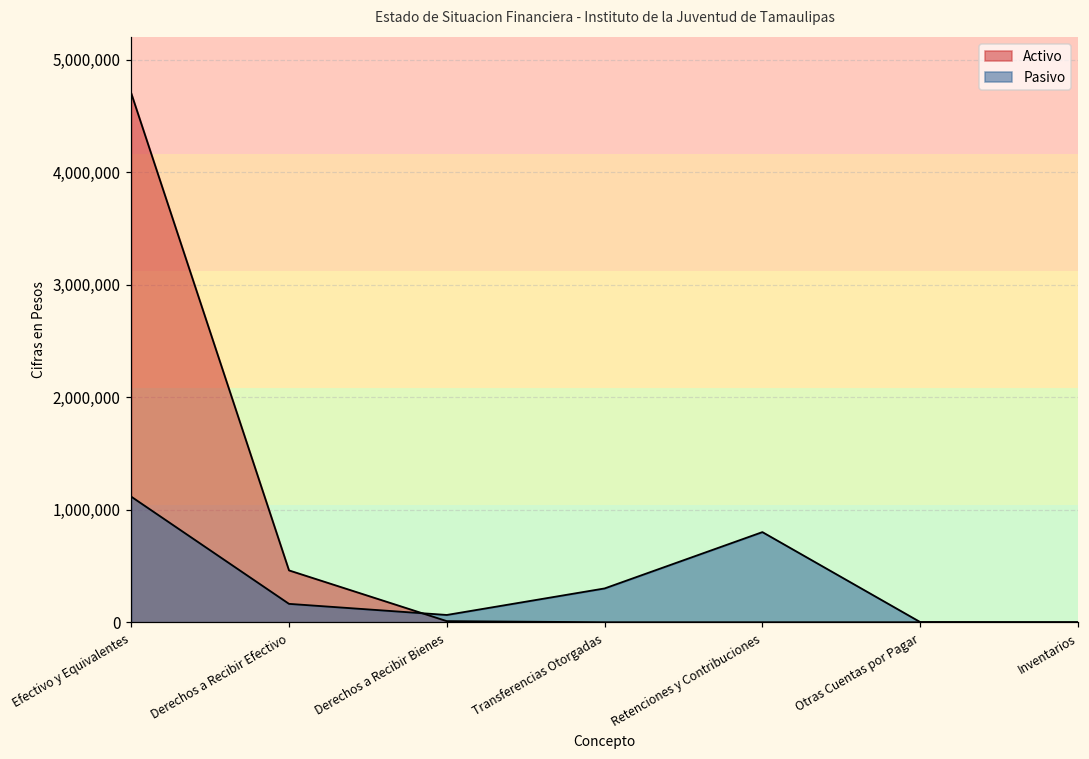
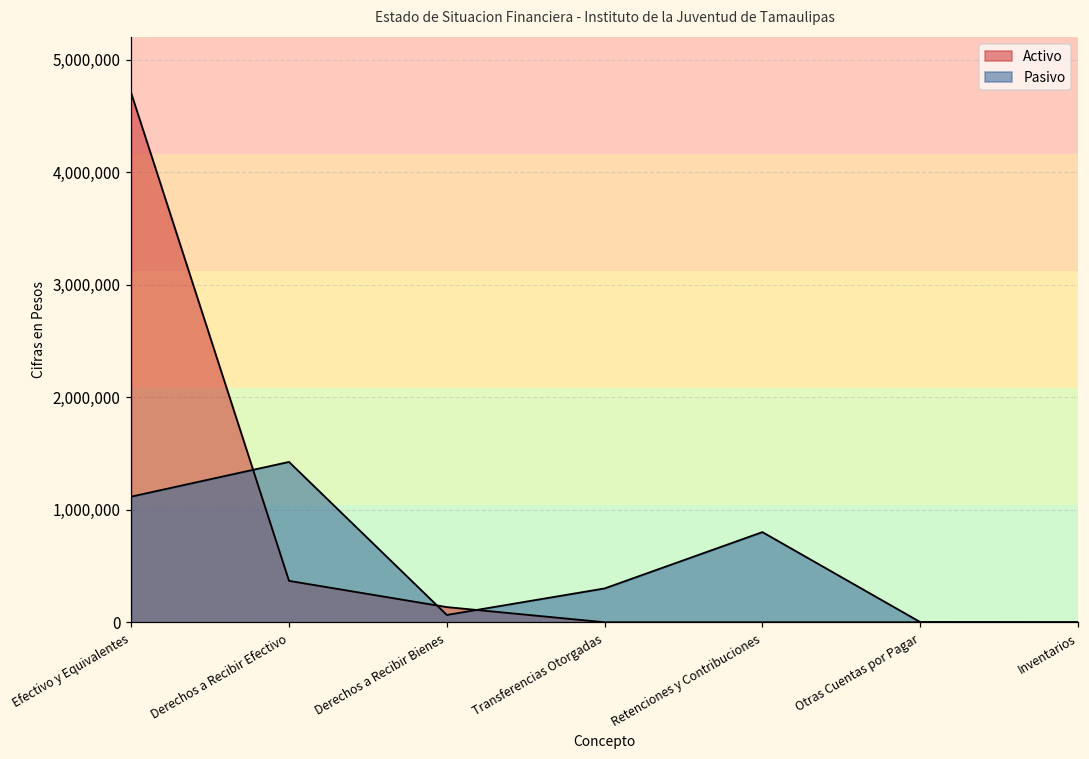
Activo, Derechos a Recibir Efectivo: 460,000 -> 370,000
Pasivo, Derechos a Recibir Efectivo: 160,000 -> 1,430,000
Activo, Derechos a Recibir Bienes: 10,000 -> 130,000
